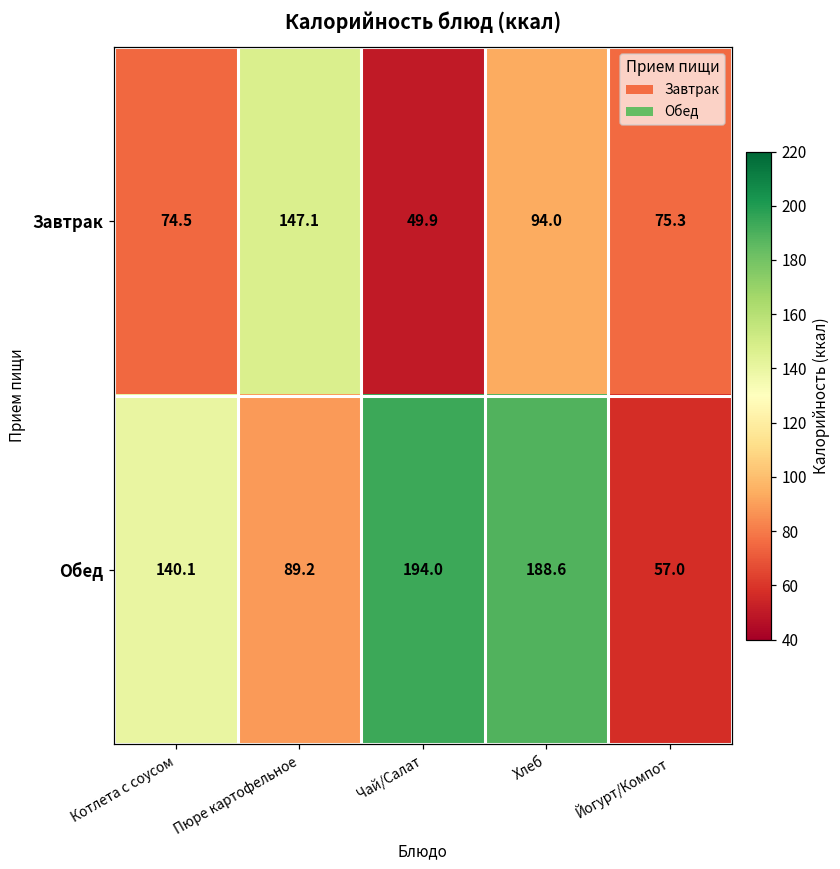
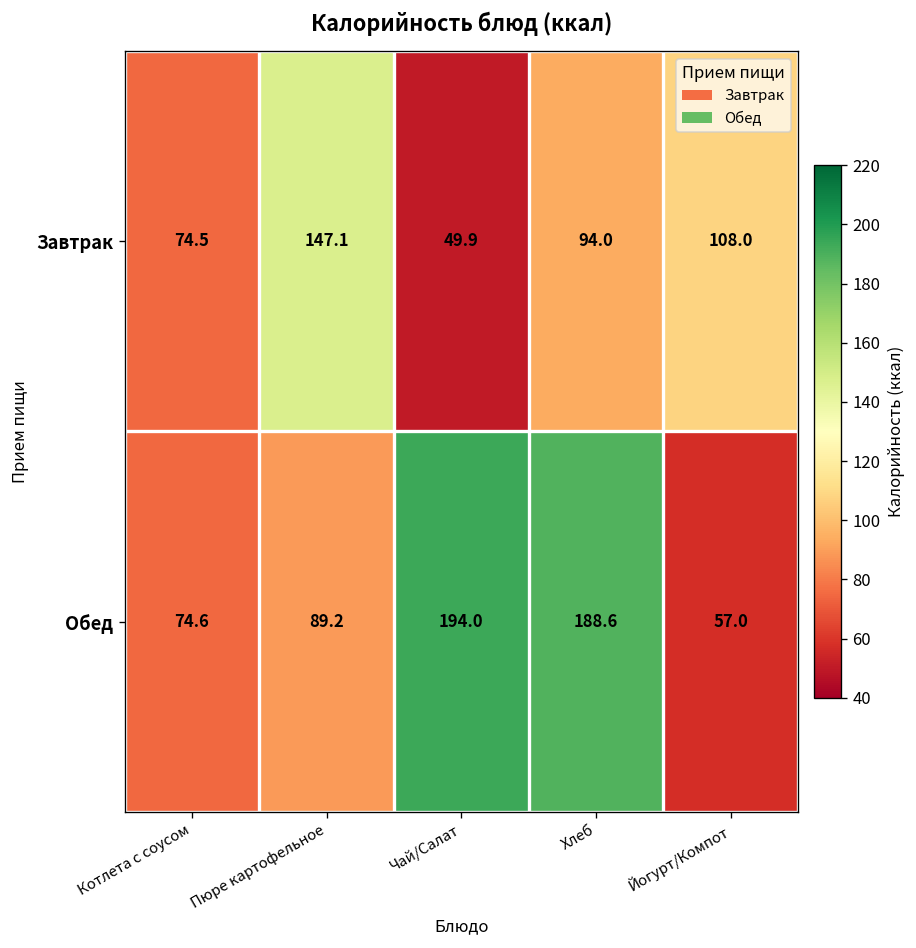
Завтрак, Йогурт/Компот: 75.3 -> 108.0
Обед, Котлета с соусом: 140.1 -> 74.6
